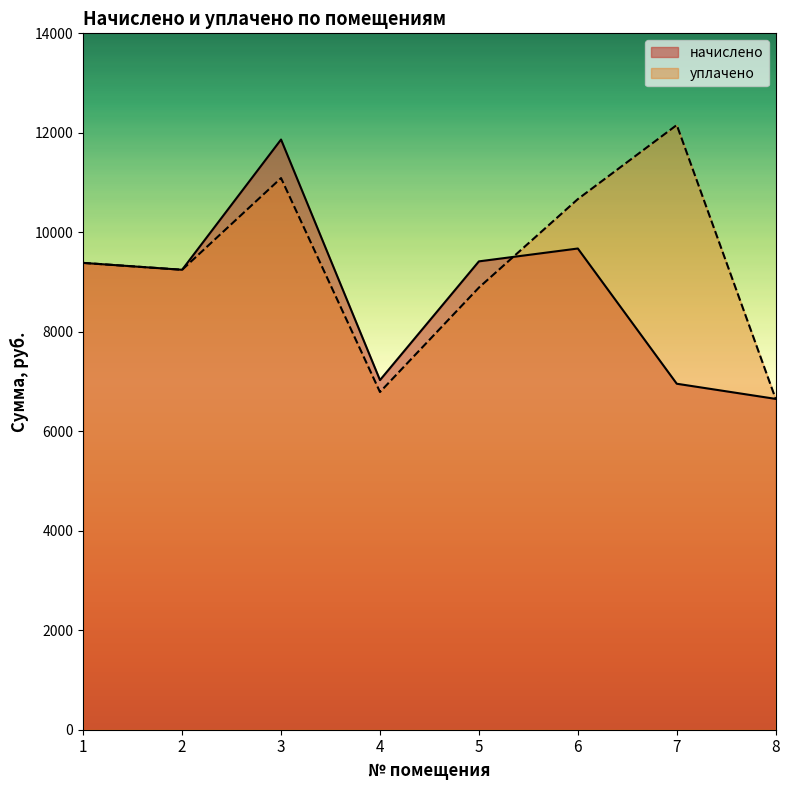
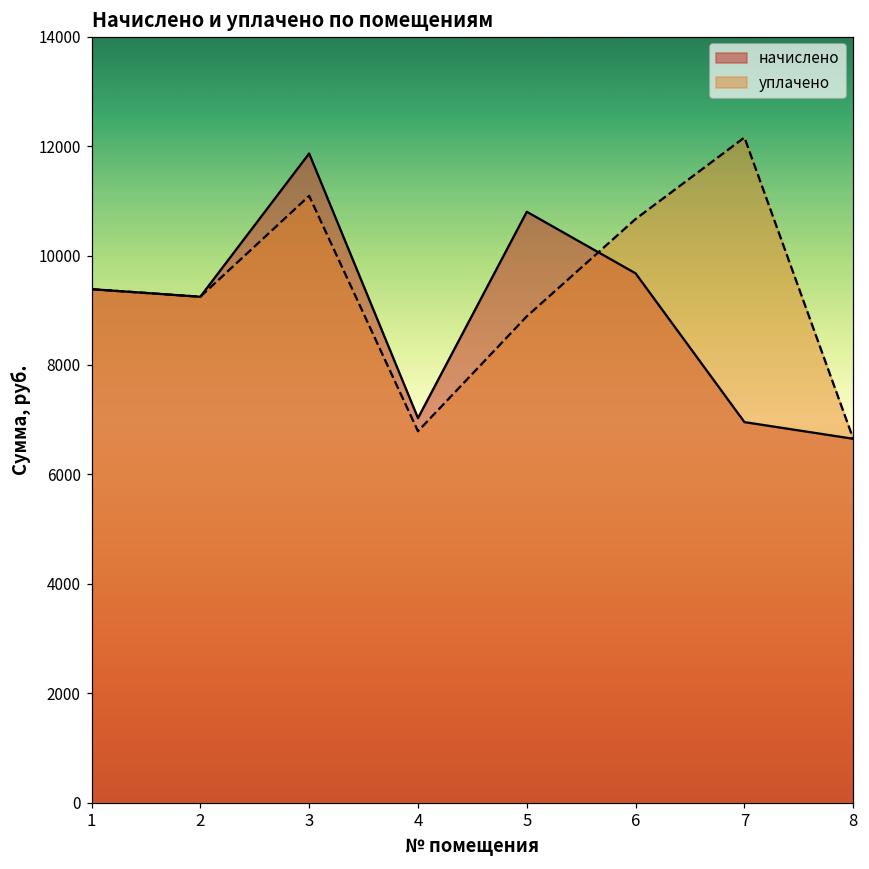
начислено, 5: 9400 -> 10800
